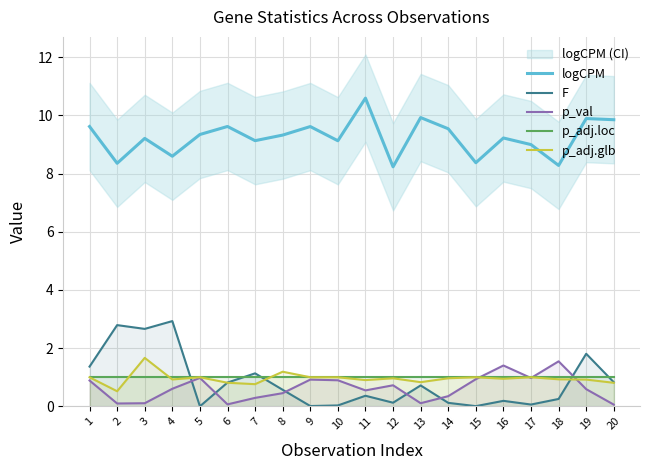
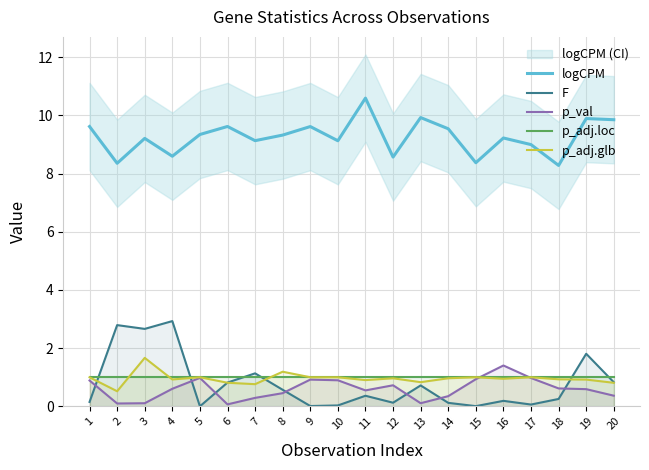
F, 1: 1.4 -> 0.2
logCPM, 12: 8.2 -> 8.6
p_val, 18: 1.5 -> 0.6
p_val, 20: 0.1 -> 0.4
